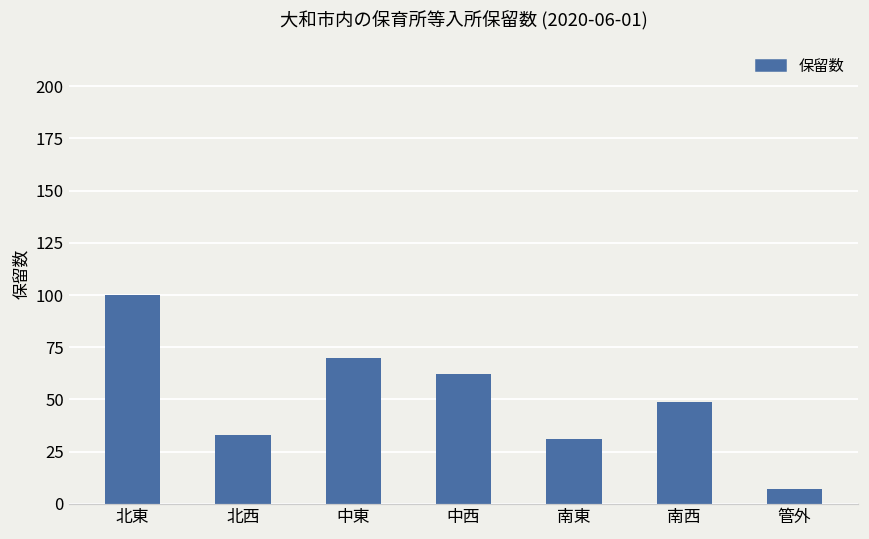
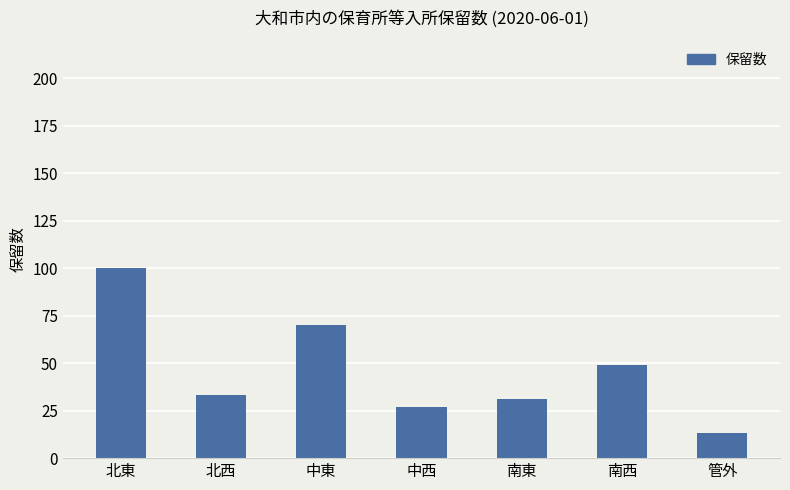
中西: 62 -> 27
管外: 7 -> 13
